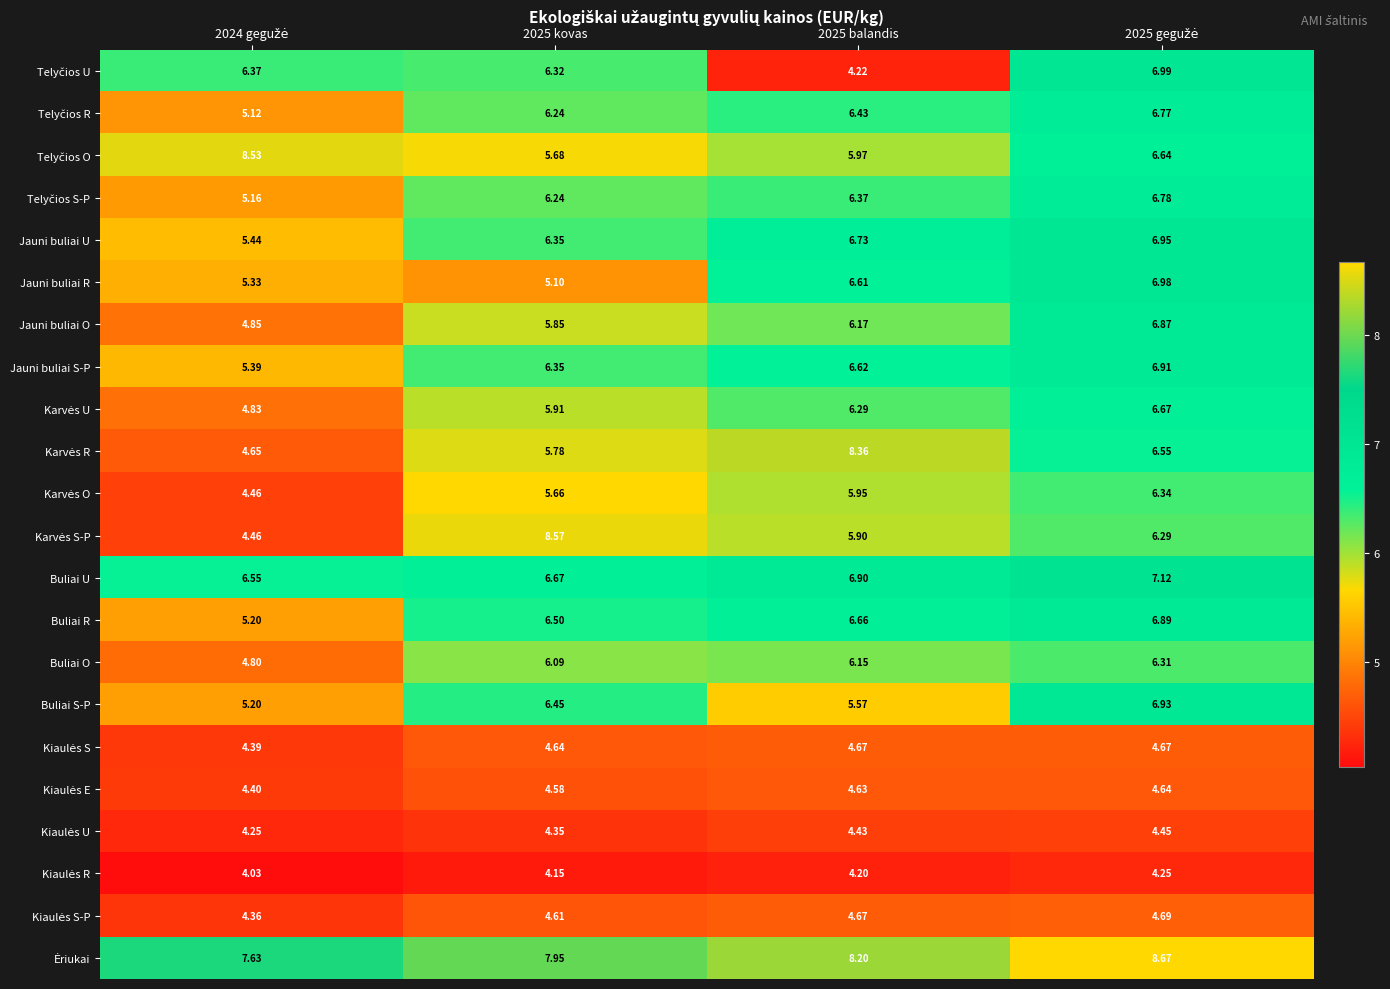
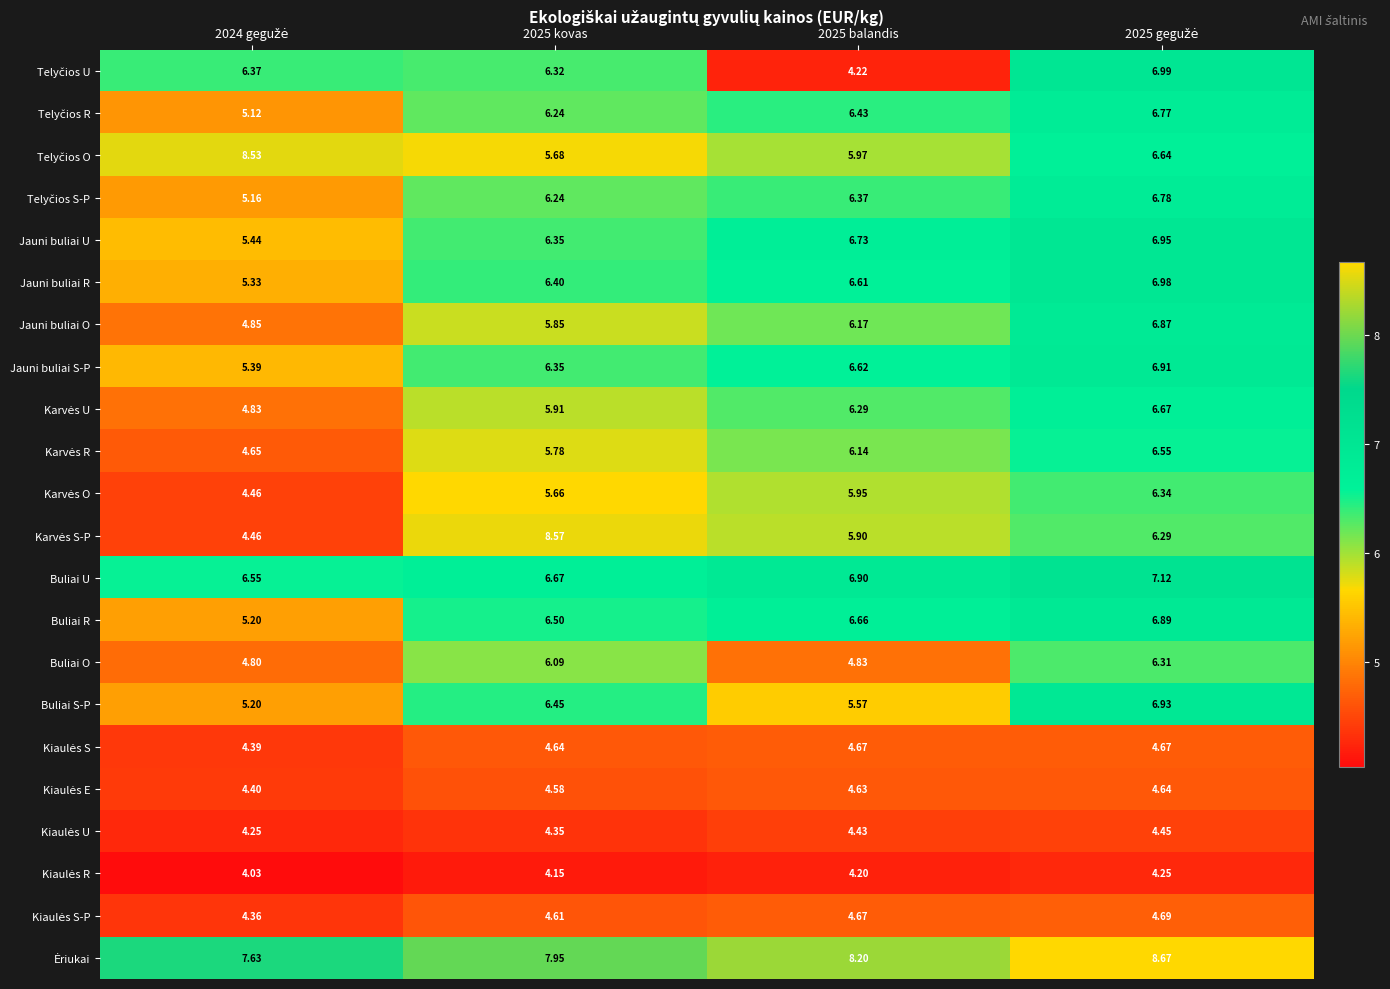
Jauni buliai R, 2025 kovas: 5.10 -> 6.40
Karvės R, 2025 balandis: 8.36 -> 6.14
Buliai O, 2025 balandis: 6.15 -> 4.83
